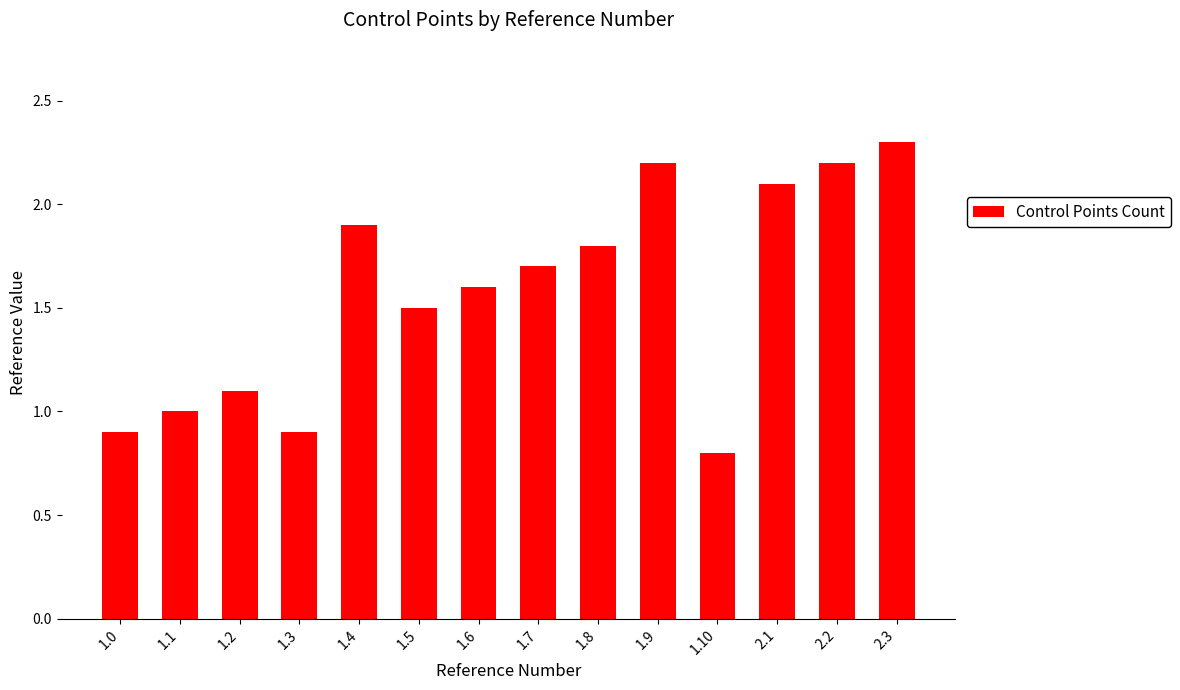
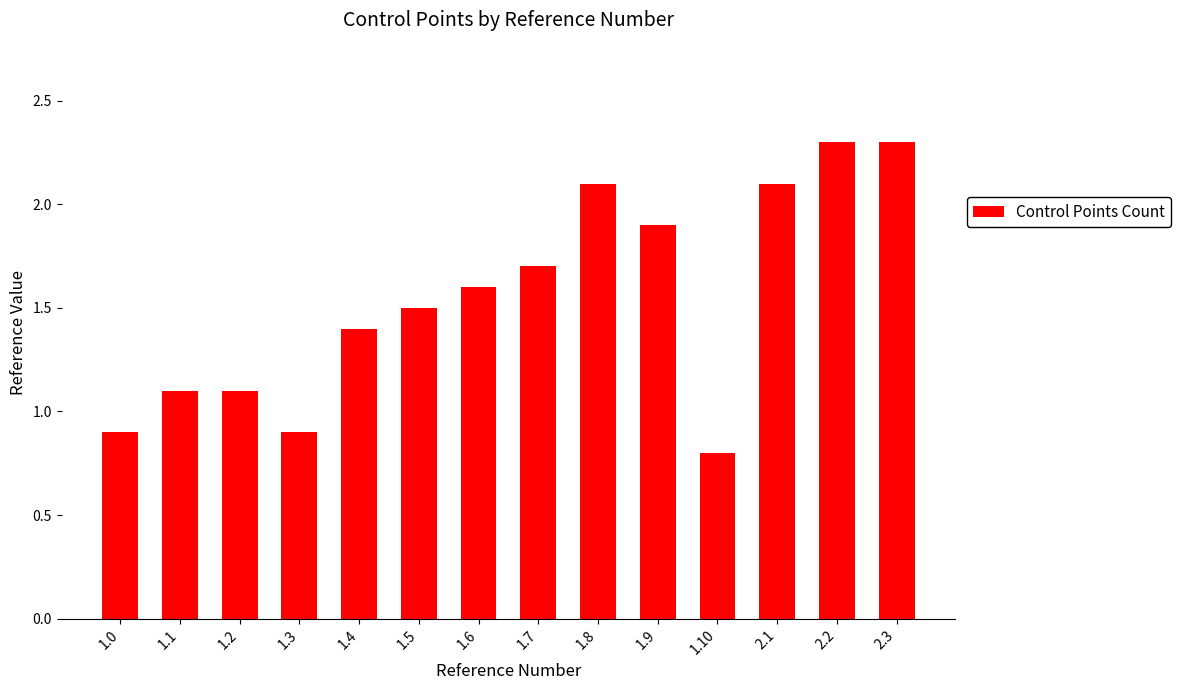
1.1: 1.0 -> 1.1
1.4: 1.9 -> 1.4
1.8: 1.8 -> 2.1
1.9: 2.2 -> 1.9
2.2: 2.2 -> 2.3
